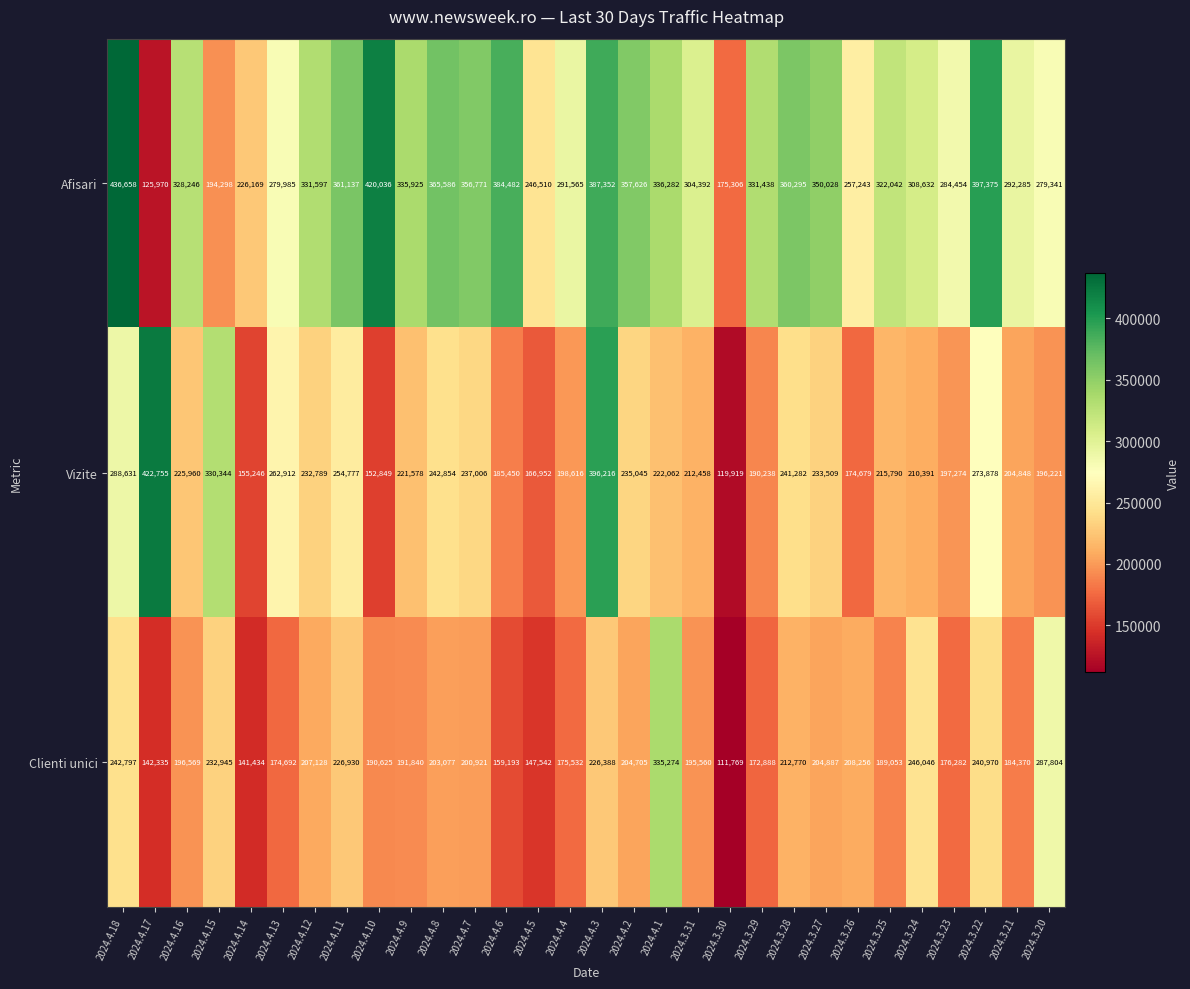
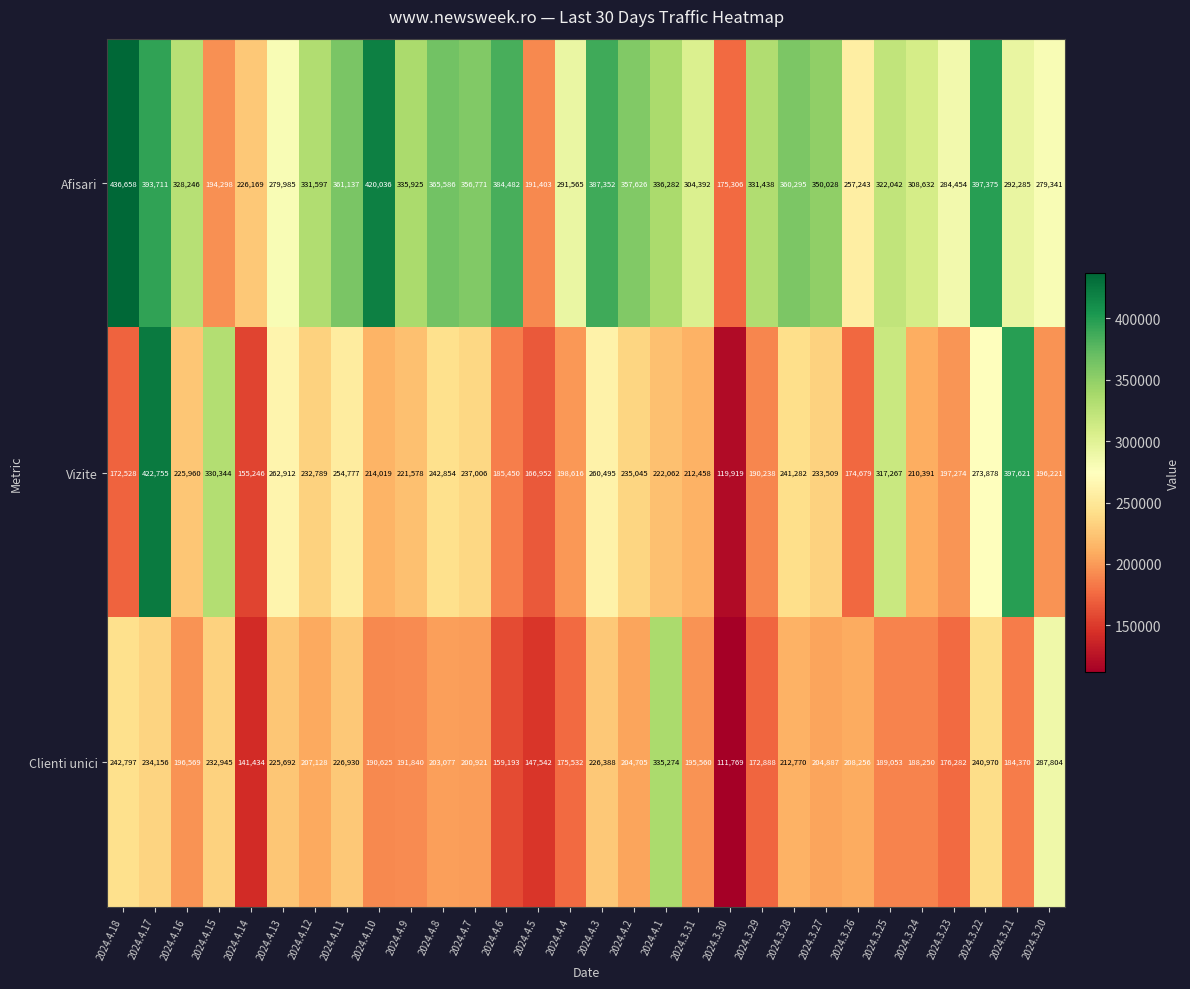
Afisari, 2024.4.17: 125,970 -> 393,711
Afisari, 2024.4.5: 246,510 -> 191,403
Vizite, 2024.4.18: 288,631 -> 172,528
Vizite, 2024.4.10: 152,849 -> 214,019
Vizite, 2024.4.3: 396,216 -> 260,495
Vizite, 2024.3.25: 215,790 -> 317,267
Vizite, 2024.3.21: 204,848 -> 397,621
Clienti unici, 2024.4.17: 142,335 -> 234,156
Clienti unici, 2024.4.13: 174,692 -> 225,692
Clienti unici, 2024.3.24: 246,046 -> 188,250
